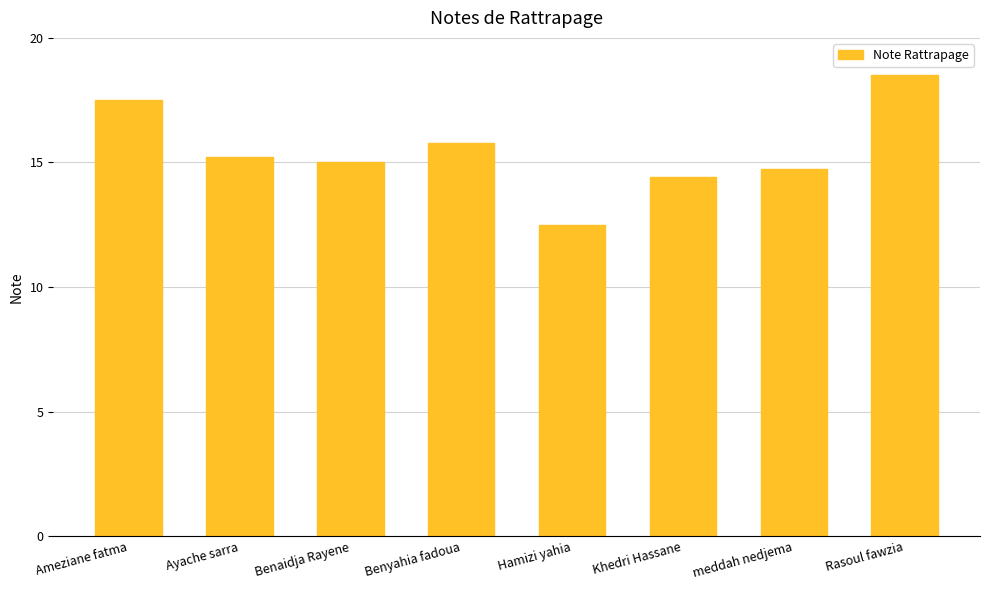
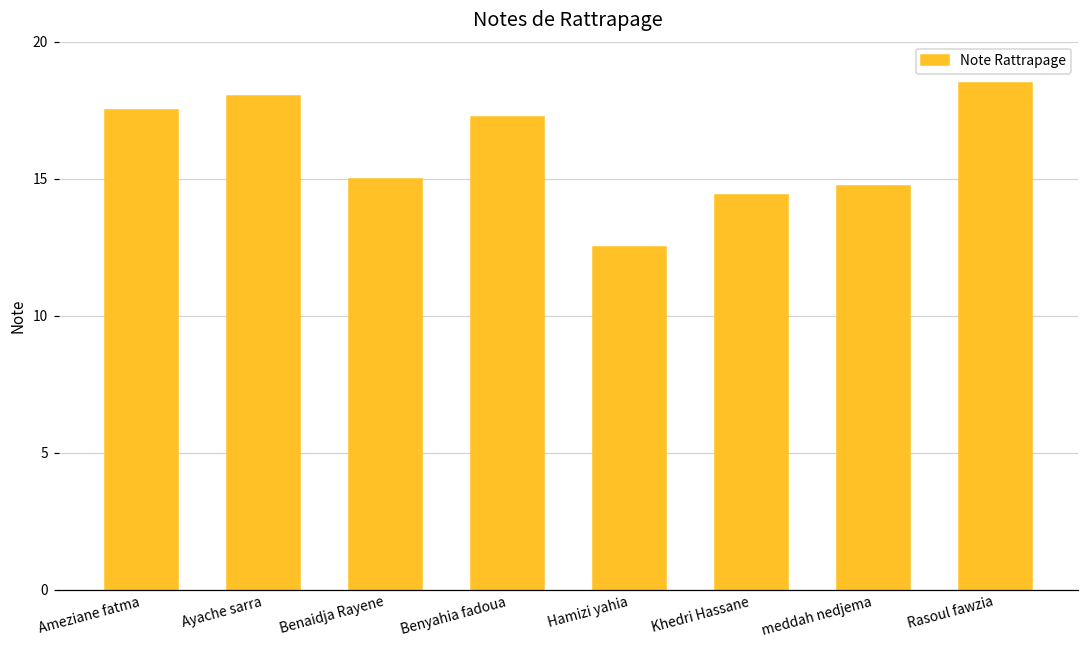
Ayache sarra: 15.2 -> 18.0
Benyahia fadoua: 15.8 -> 17.3
